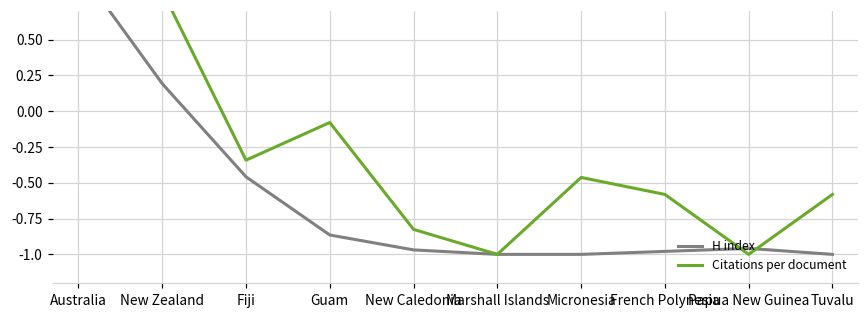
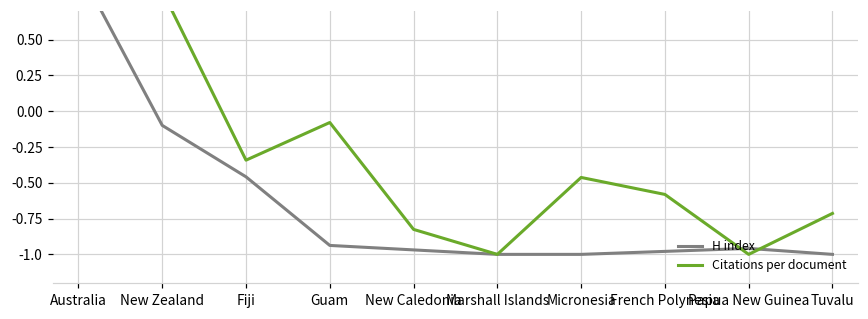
H index, New Zealand: 0.19 -> -0.10
H index, Guam: -0.86 -> -0.94
Citations per document, Tuvalu: -0.58 -> -0.71
